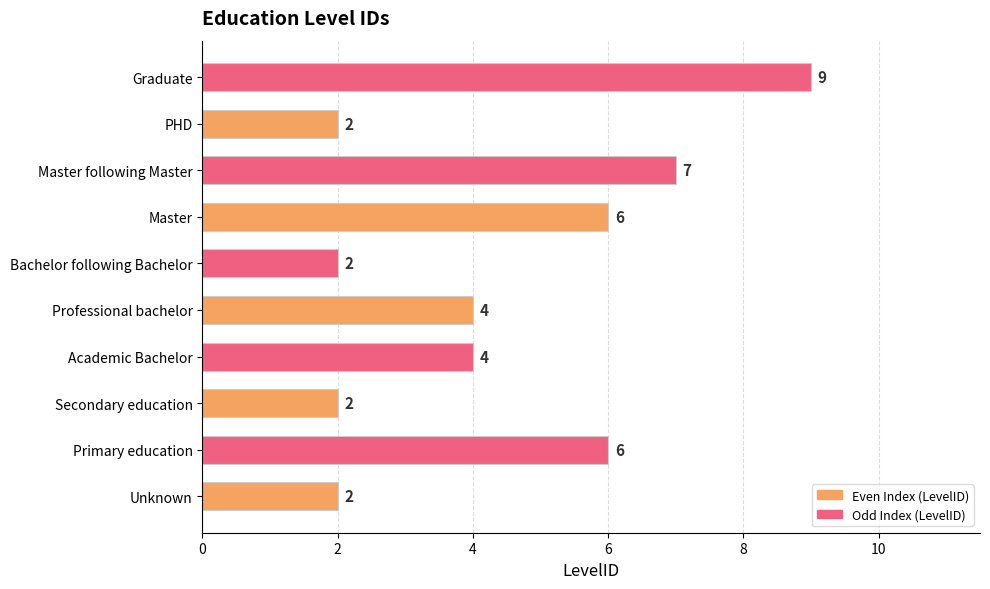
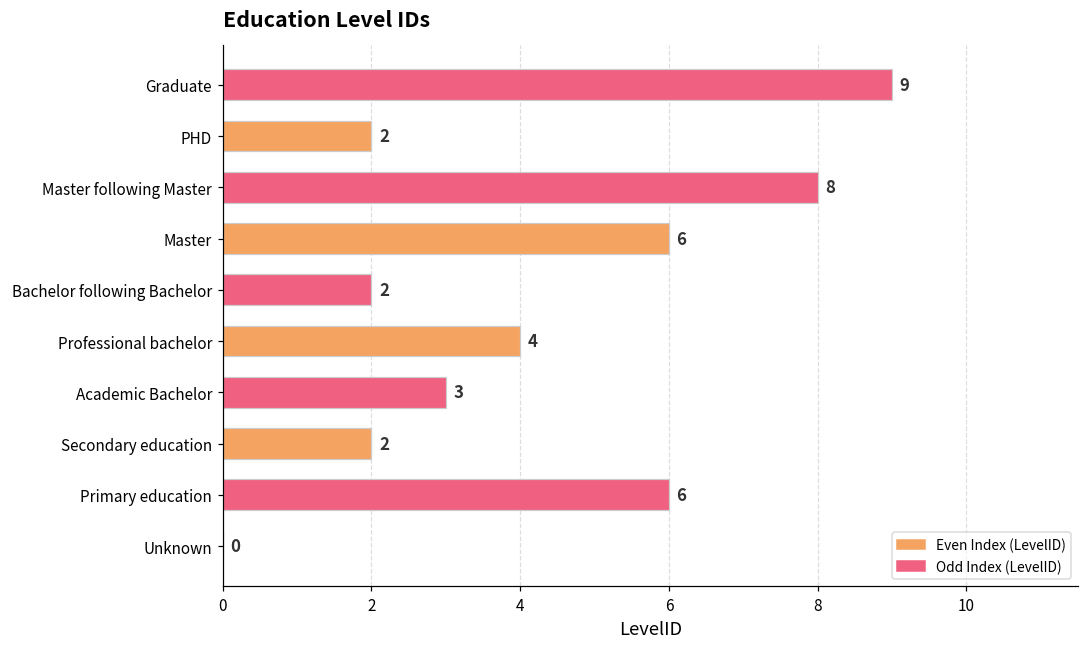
Master following Master: 7 -> 8
Academic Bachelor: 4 -> 3
Unknown: 2 -> 0
